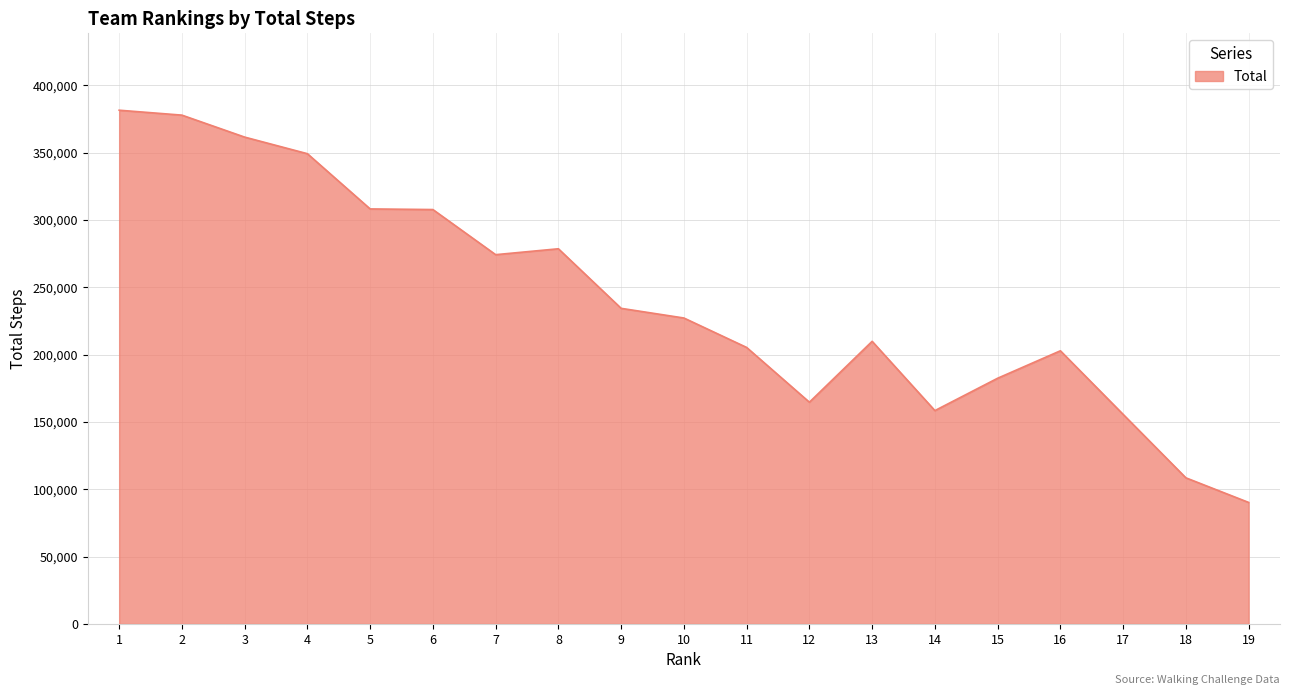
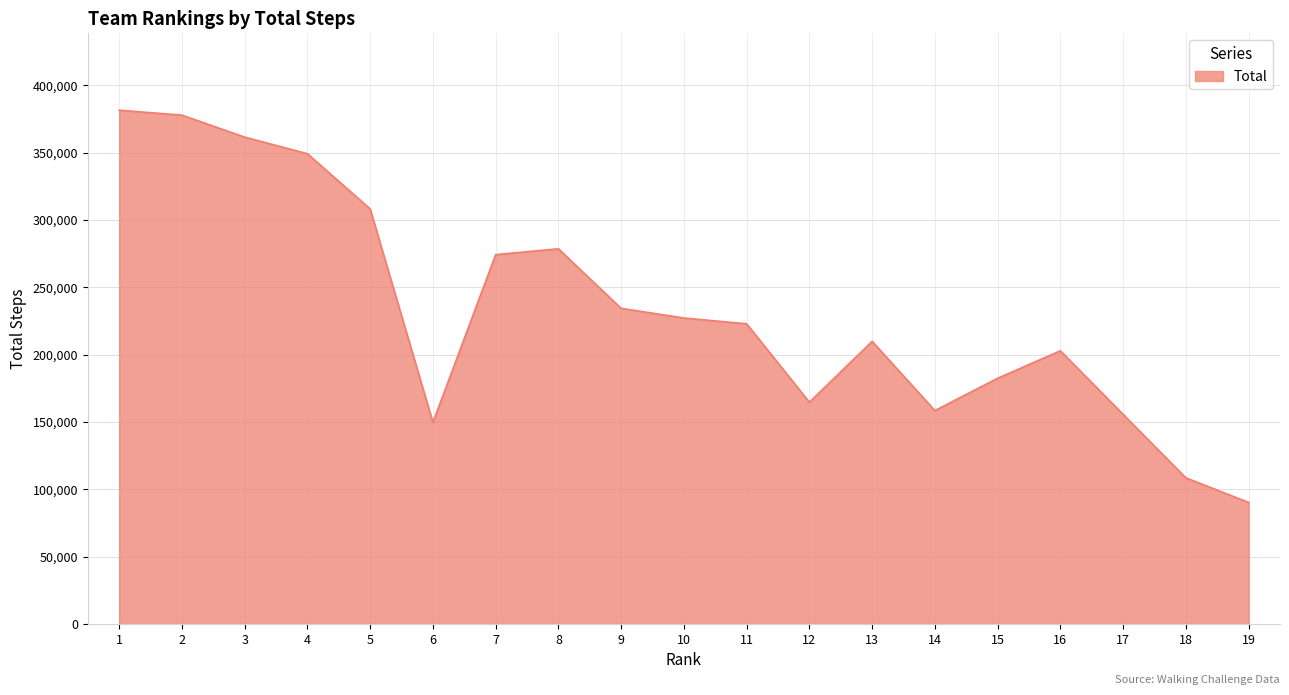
6: 308,000 -> 150,000
11: 205,000 -> 223,000
